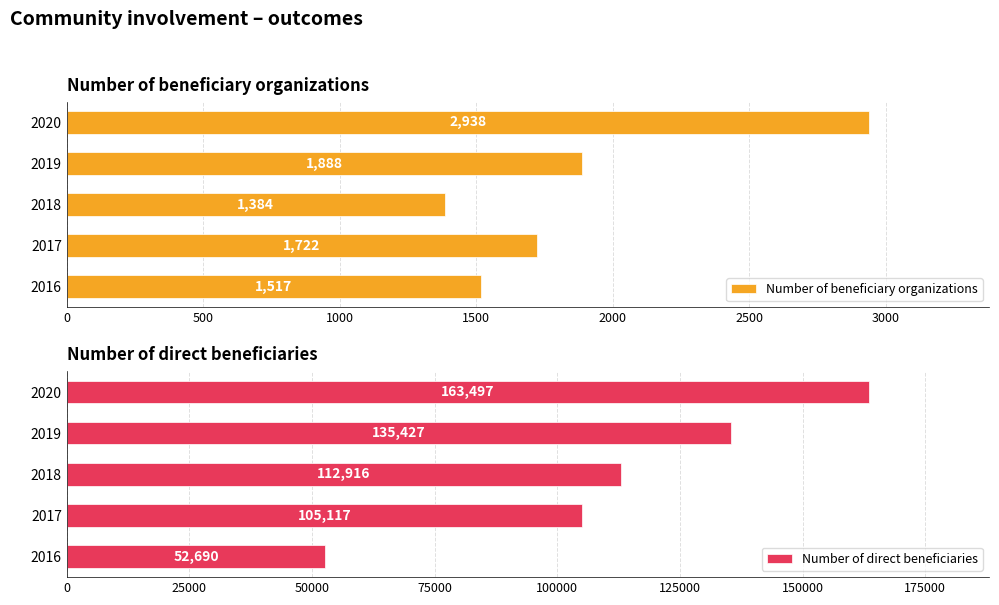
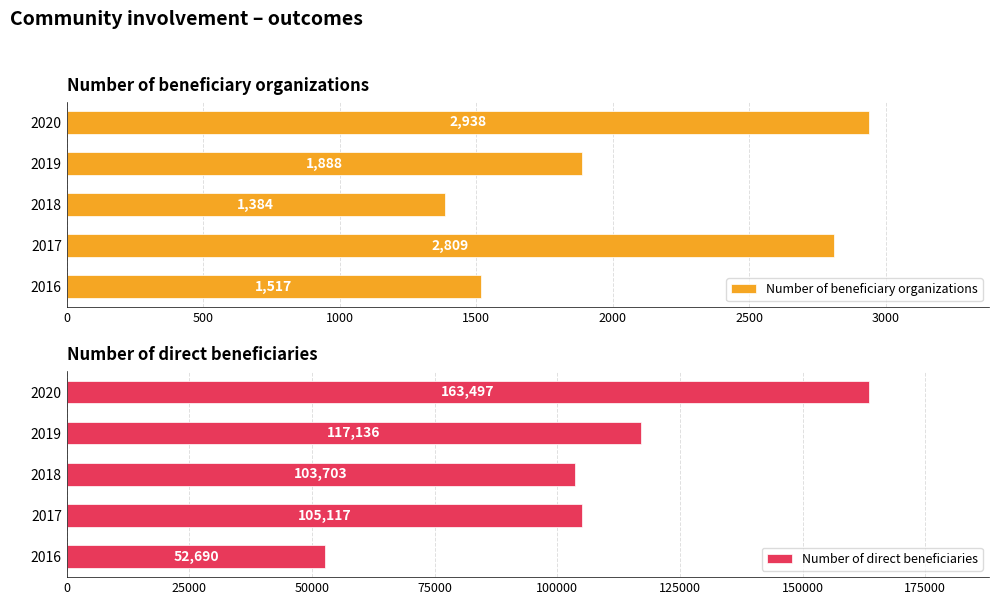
Number of beneficiary organizations, 2017: 1,722 -> 2,809
Number of direct beneficiaries, 2019: 135,427 -> 117,136
Number of direct beneficiaries, 2018: 112,916 -> 103,703
